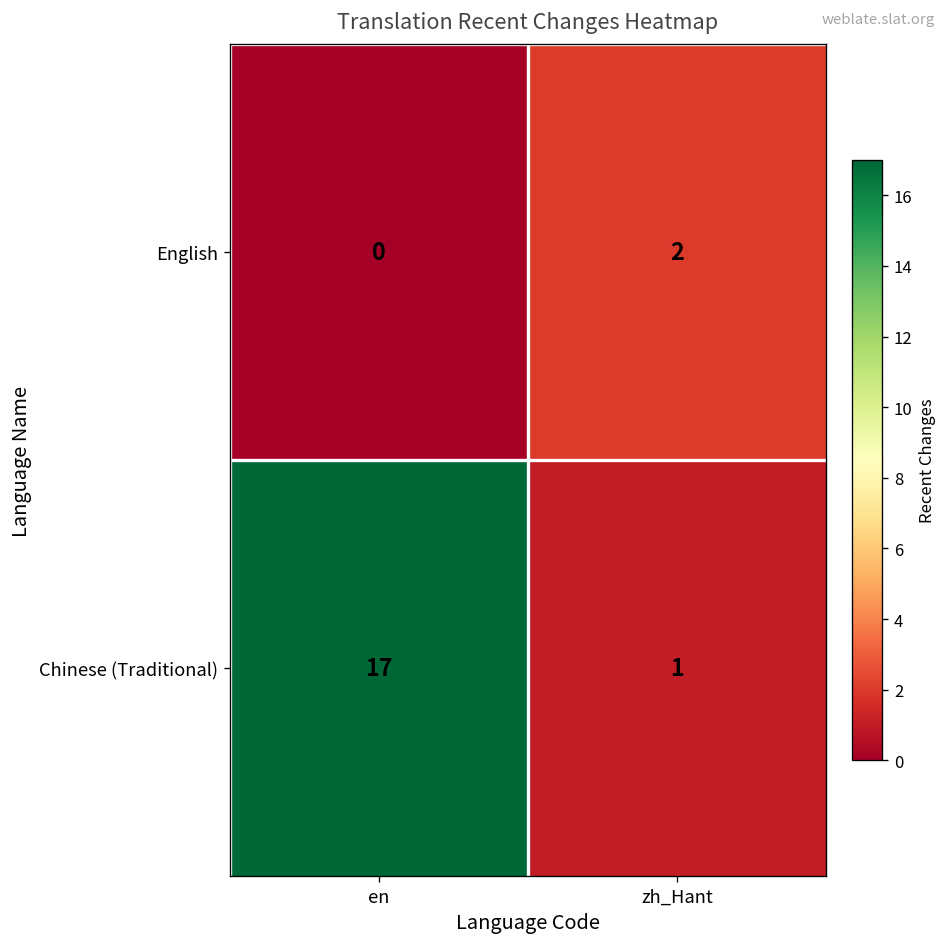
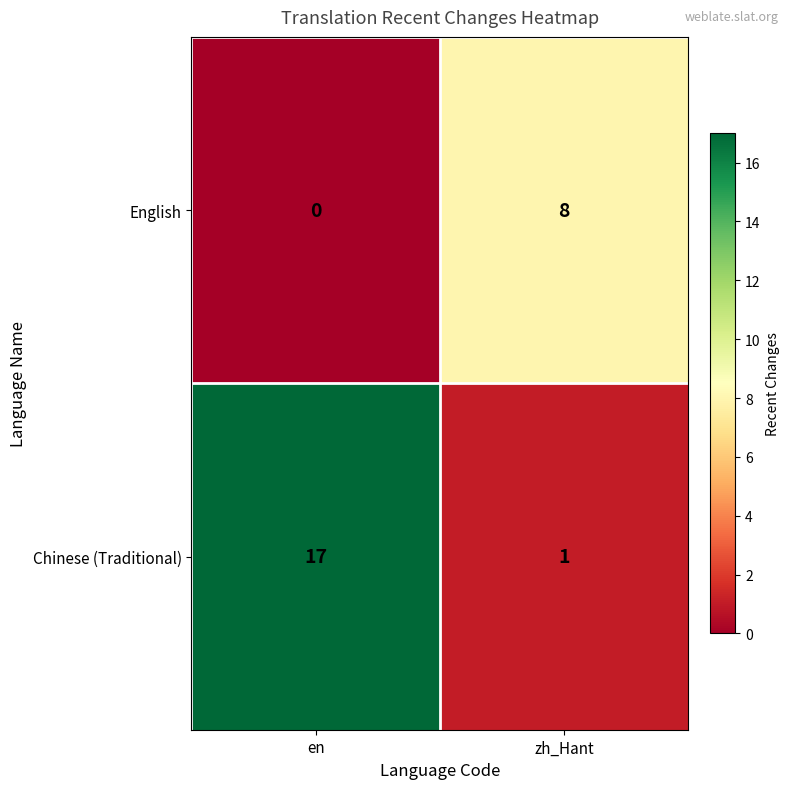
English, zh_Hant: 2 -> 8
